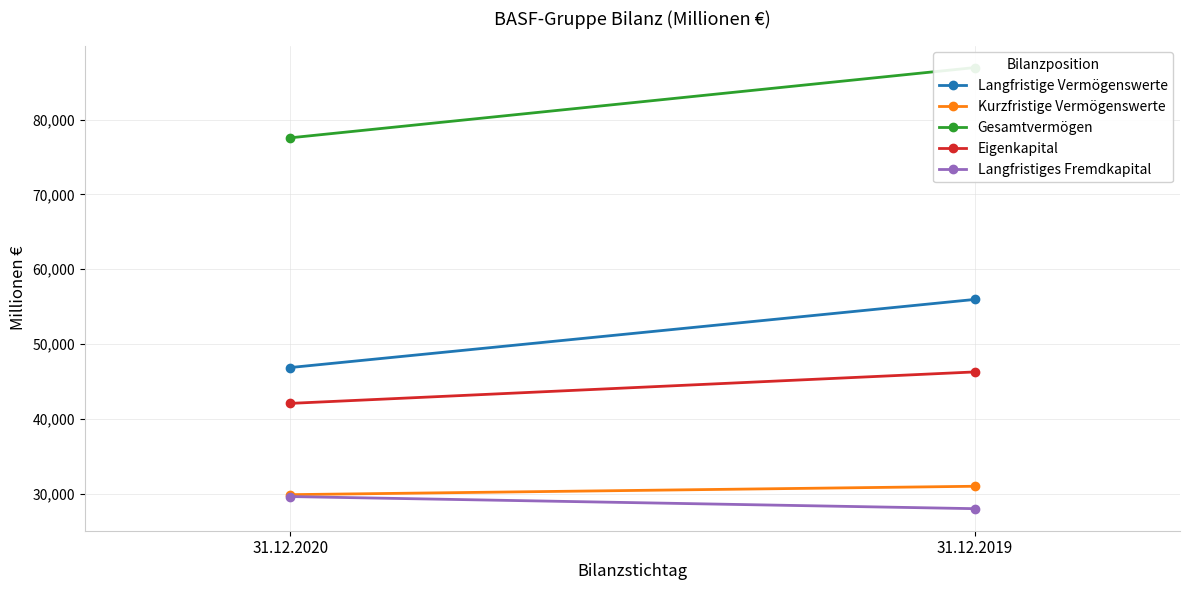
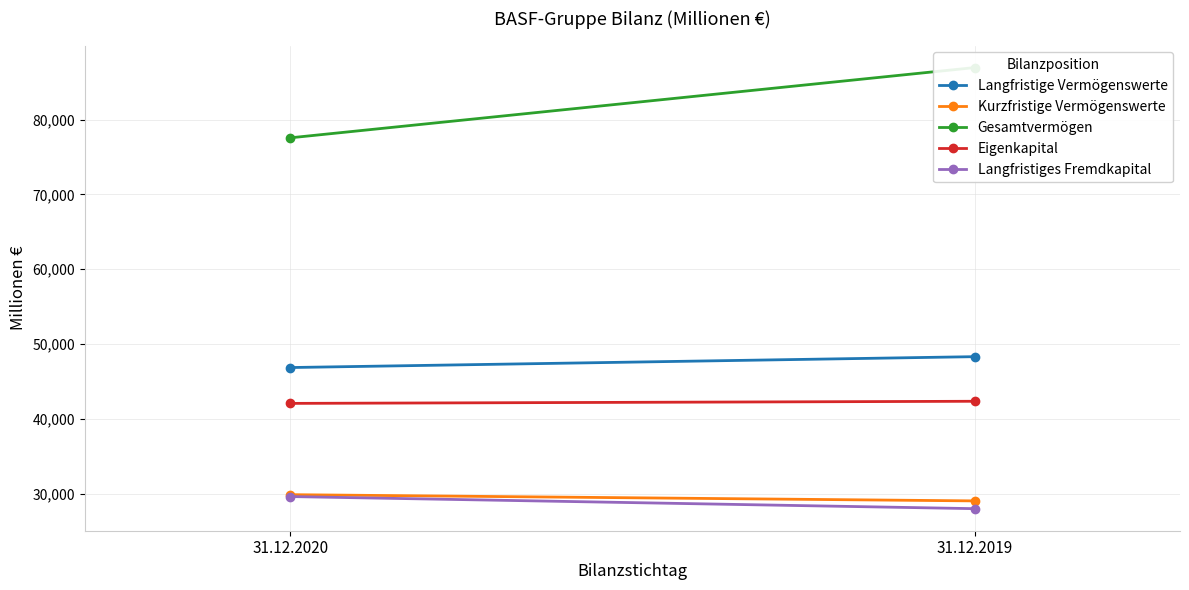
Langfristige Vermögenswerte, 31.12.2019: 56,000 -> 48,000
Kurzfristige Vermögenswerte, 31.12.2019: 31,000 -> 29,000
Eigenkapital, 31.12.2019: 46,000 -> 42,000
